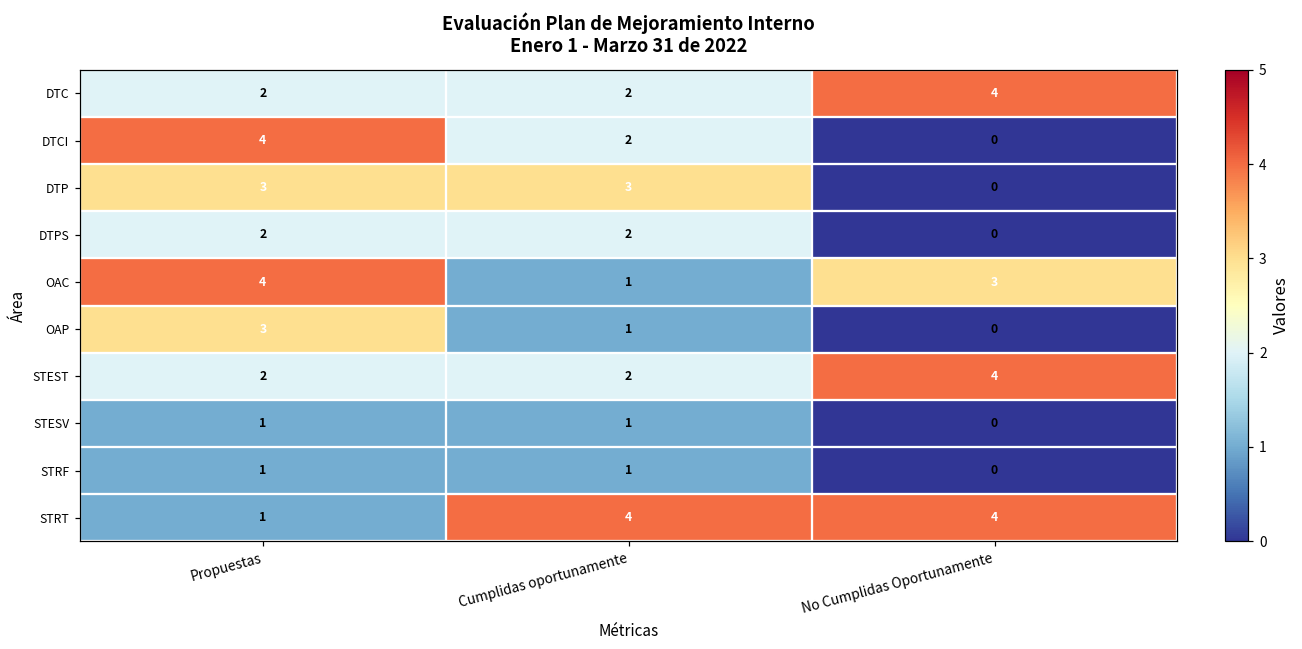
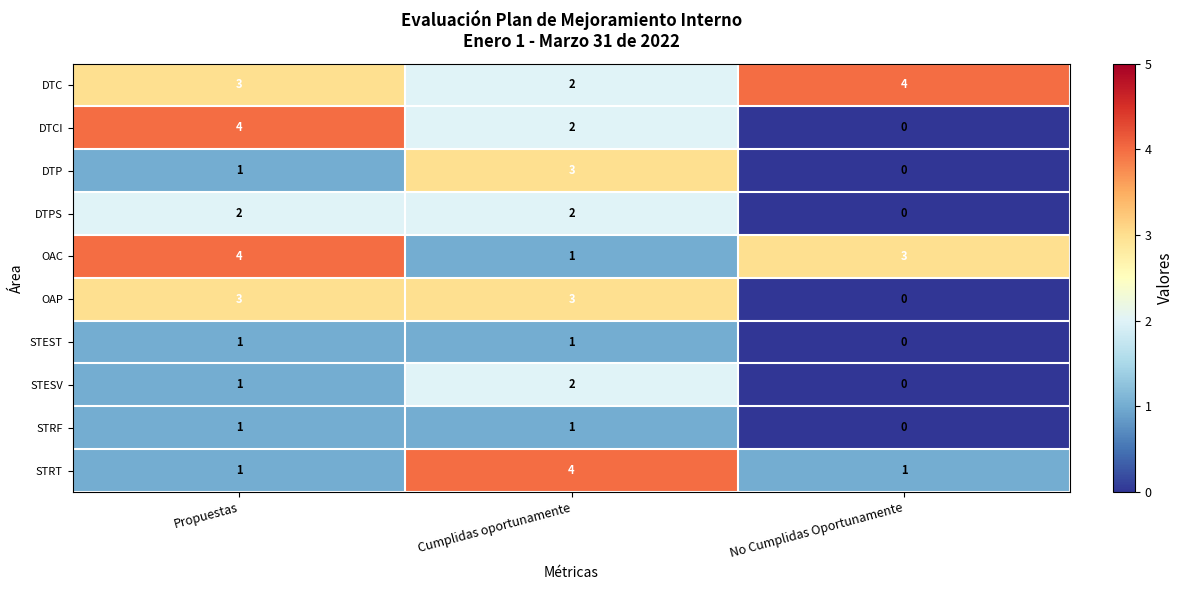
DTC, Propuestas: 2 -> 3
DTP, Propuestas: 3 -> 1
OAP, Cumplidas oportunamente: 1 -> 3
STEST, Propuestas: 2 -> 1
STEST, Cumplidas oportunamente: 2 -> 1
STEST, No Cumplidas Oportunamente: 4 -> 0
STESV, Cumplidas oportunamente: 1 -> 2
STRT, No Cumplidas Oportunamente: 4 -> 1
